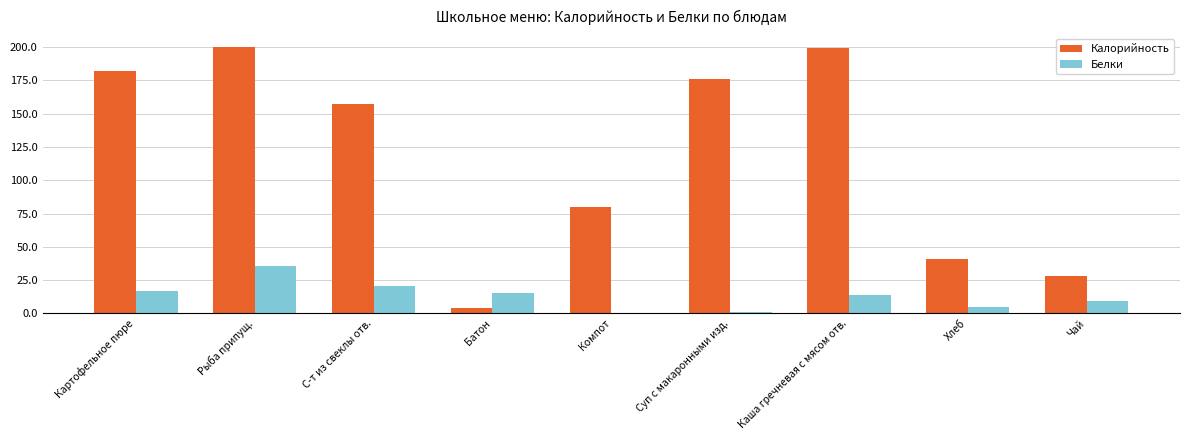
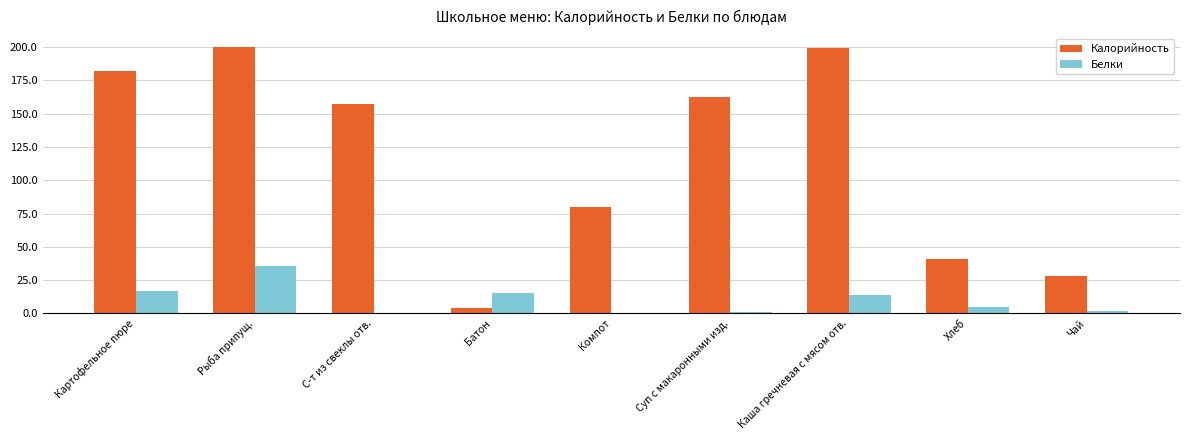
Белки, С-т из свеклы отв.: 20 -> 0
Калорийность, Суп с макаронными изд.: 176 -> 163
Белки, Чай: 9 -> 2
